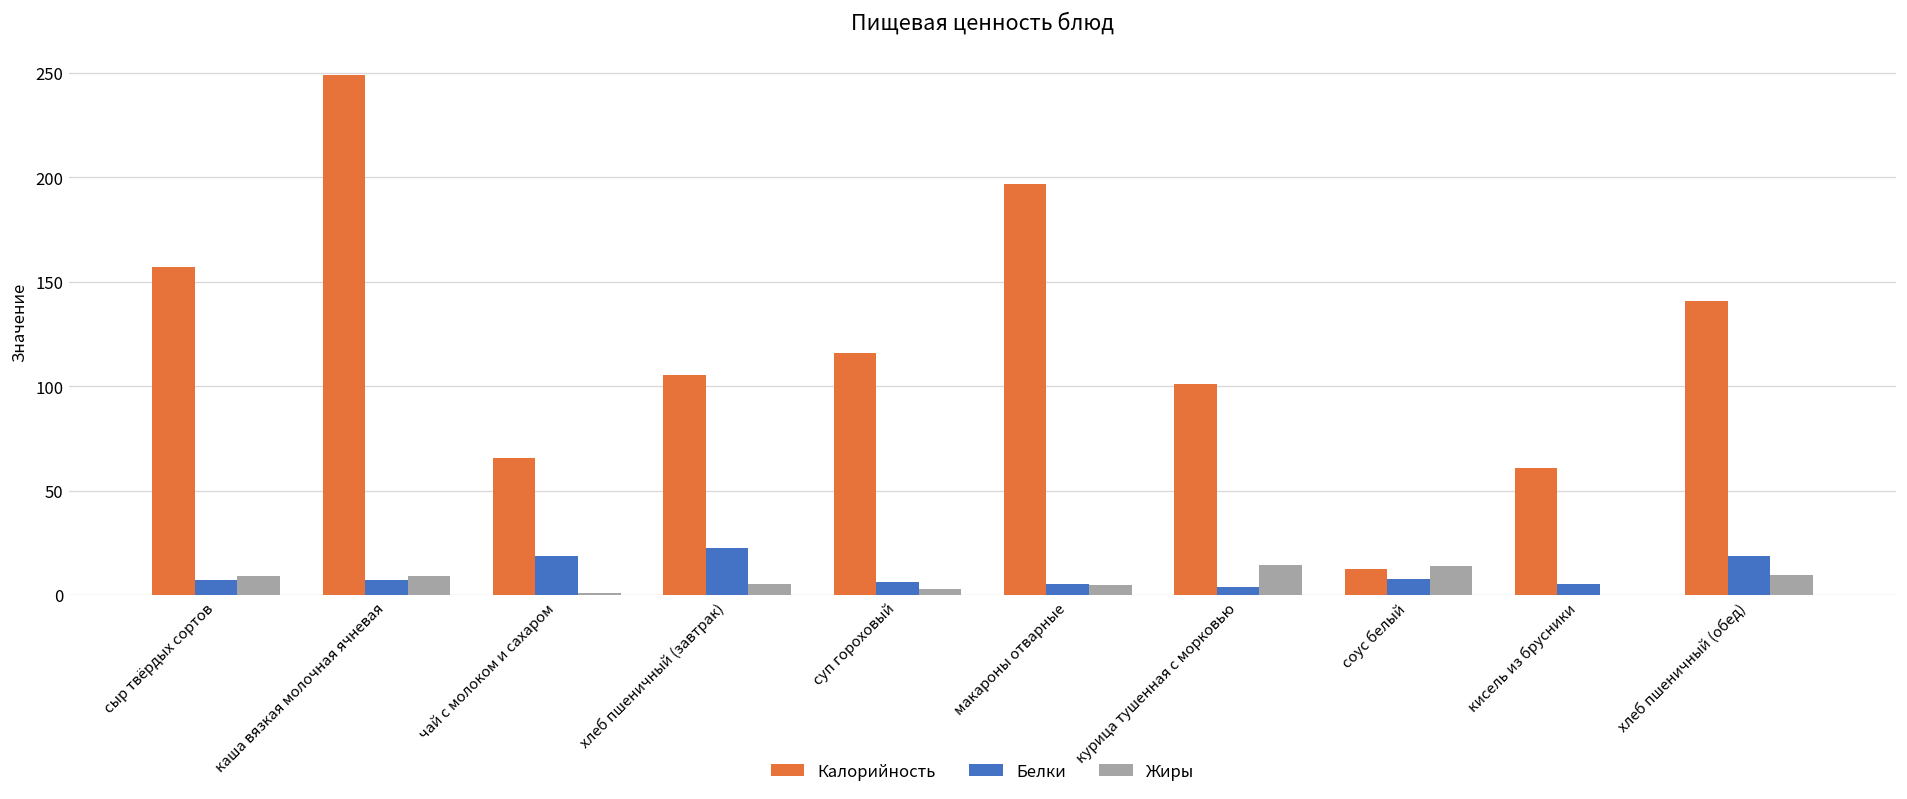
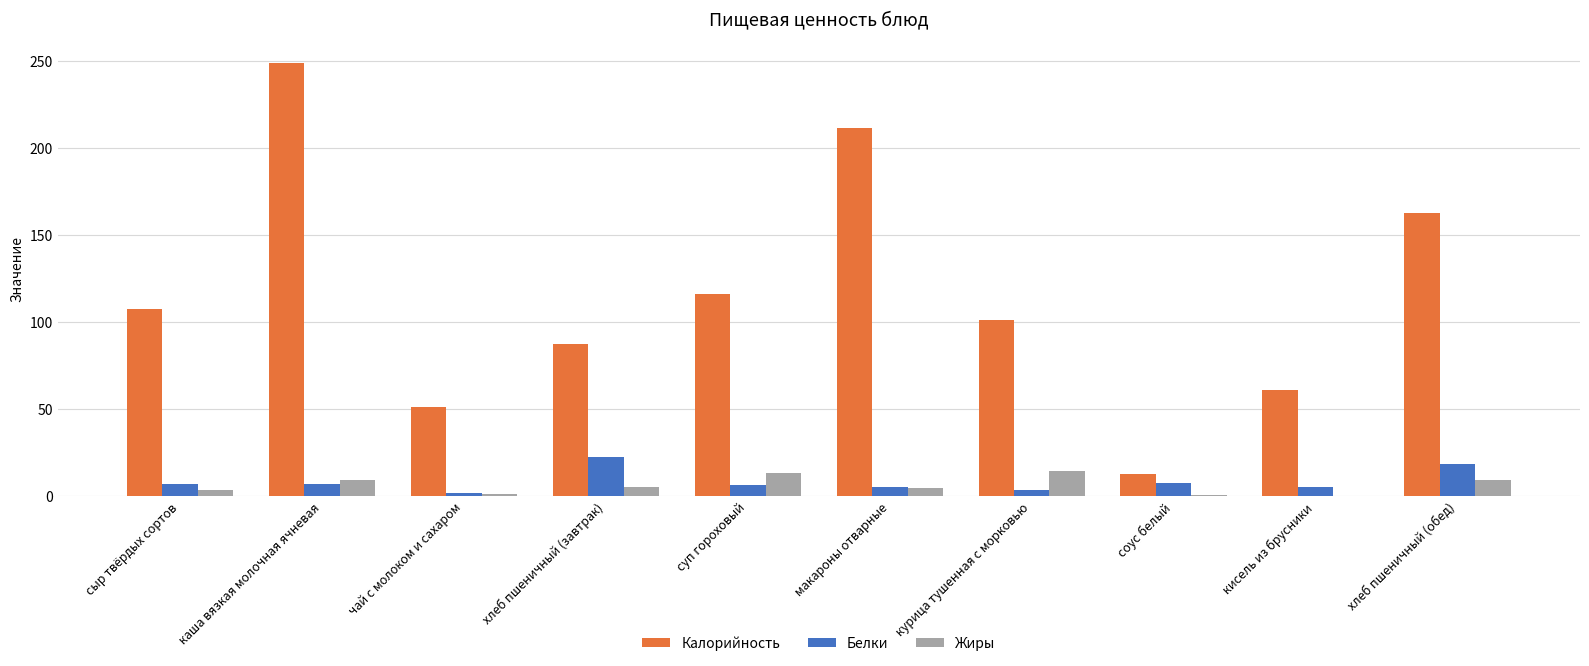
Калорийность, сыр твёрдых сортов: 157 -> 108
Жиры, сыр твёрдых сортов: 9 -> 4
Калорийность, чай с молоком и сахаром: 66 -> 51
Белки, чай с молоком и сахаром: 19 -> 2
Калорийность, хлеб пшеничный (завтрак): 106 -> 88
Жиры, суп гороховый: 3 -> 13
Калорийность, макароны отварные: 197 -> 212
Жиры, соус белый: 14 -> 1
Калорийность, хлеб пшеничный (обед): 141 -> 163
